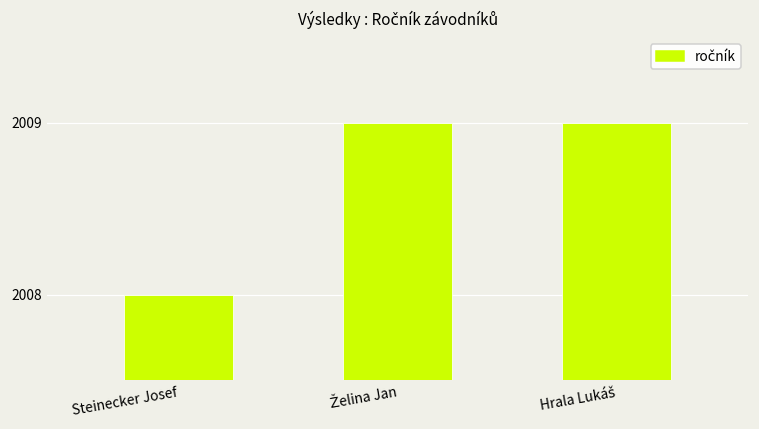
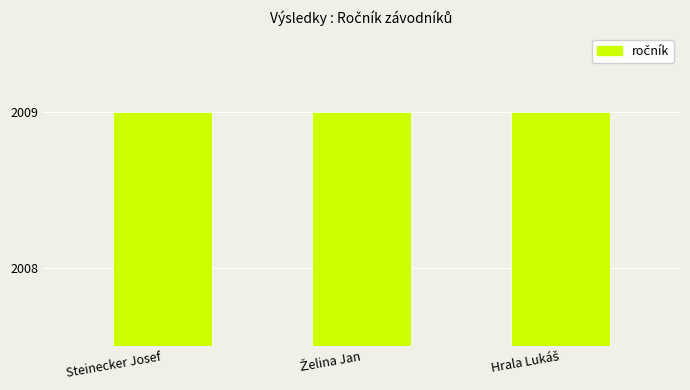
Steinecker Josef: 2008 -> 2009
